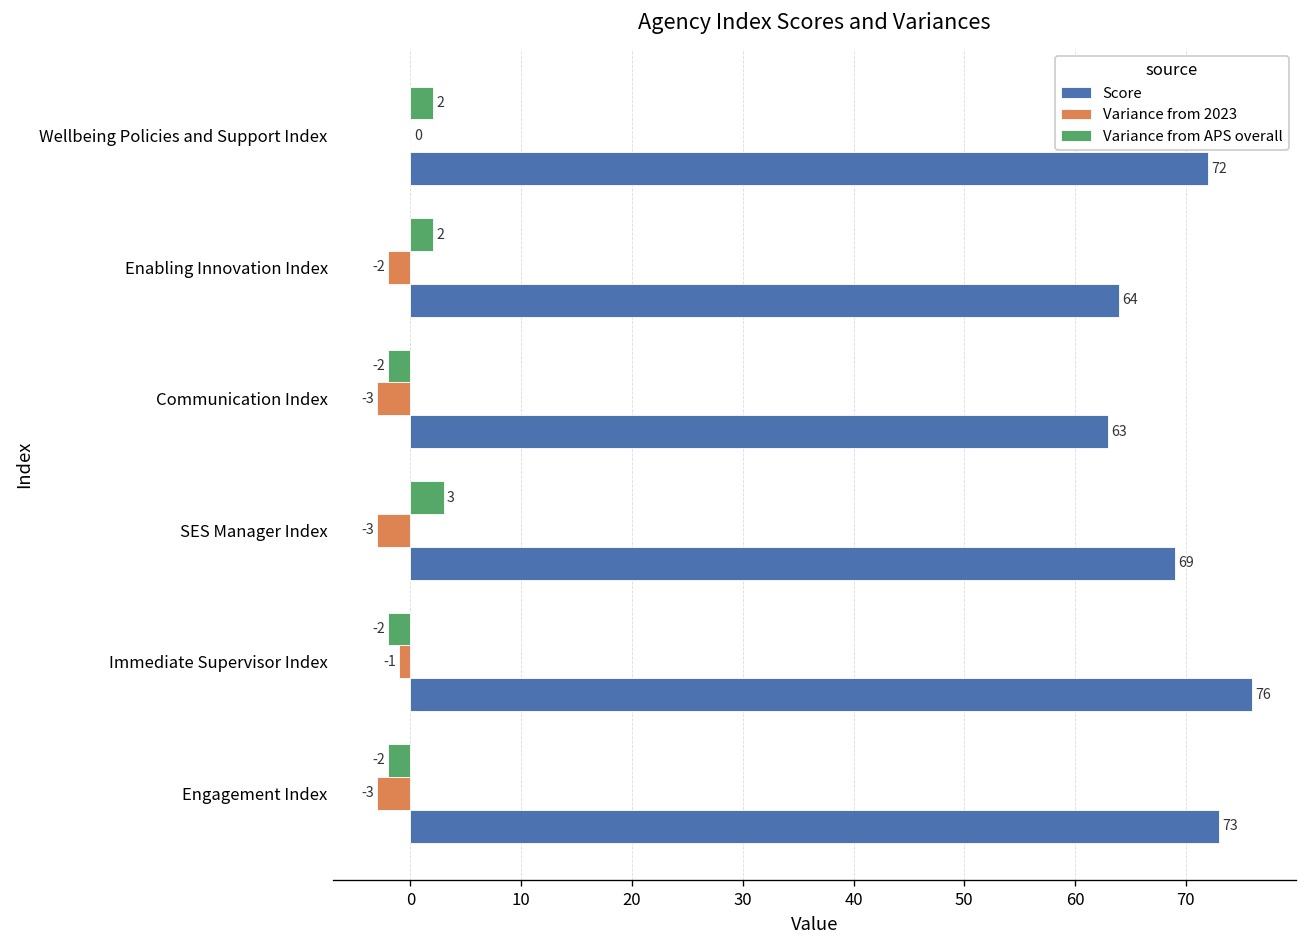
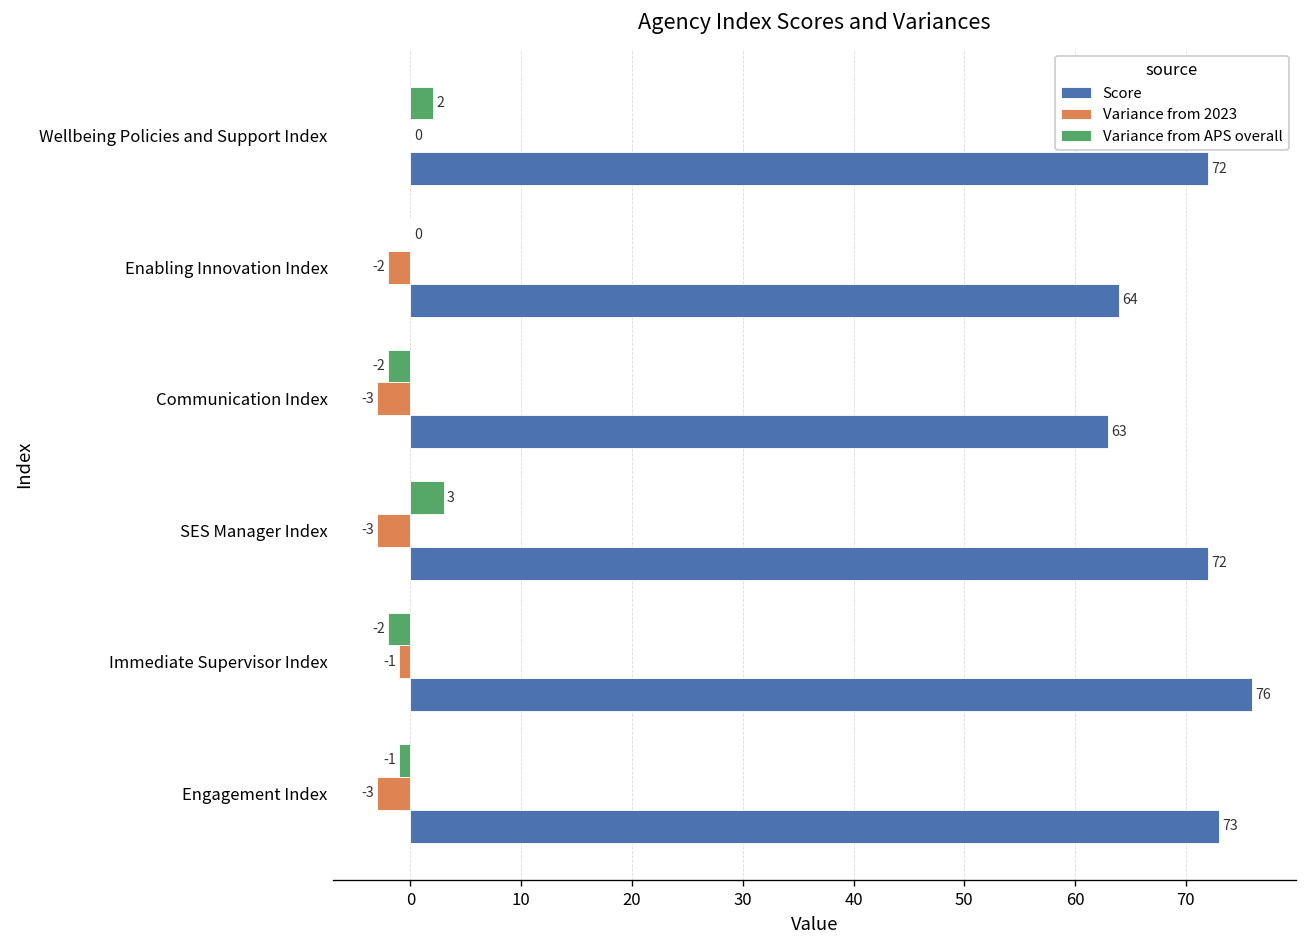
Variance from APS overall, Enabling Innovation Index: 2 -> 0
Score, SES Manager Index: 69 -> 72
Variance from APS overall, Engagement Index: -2 -> -1
